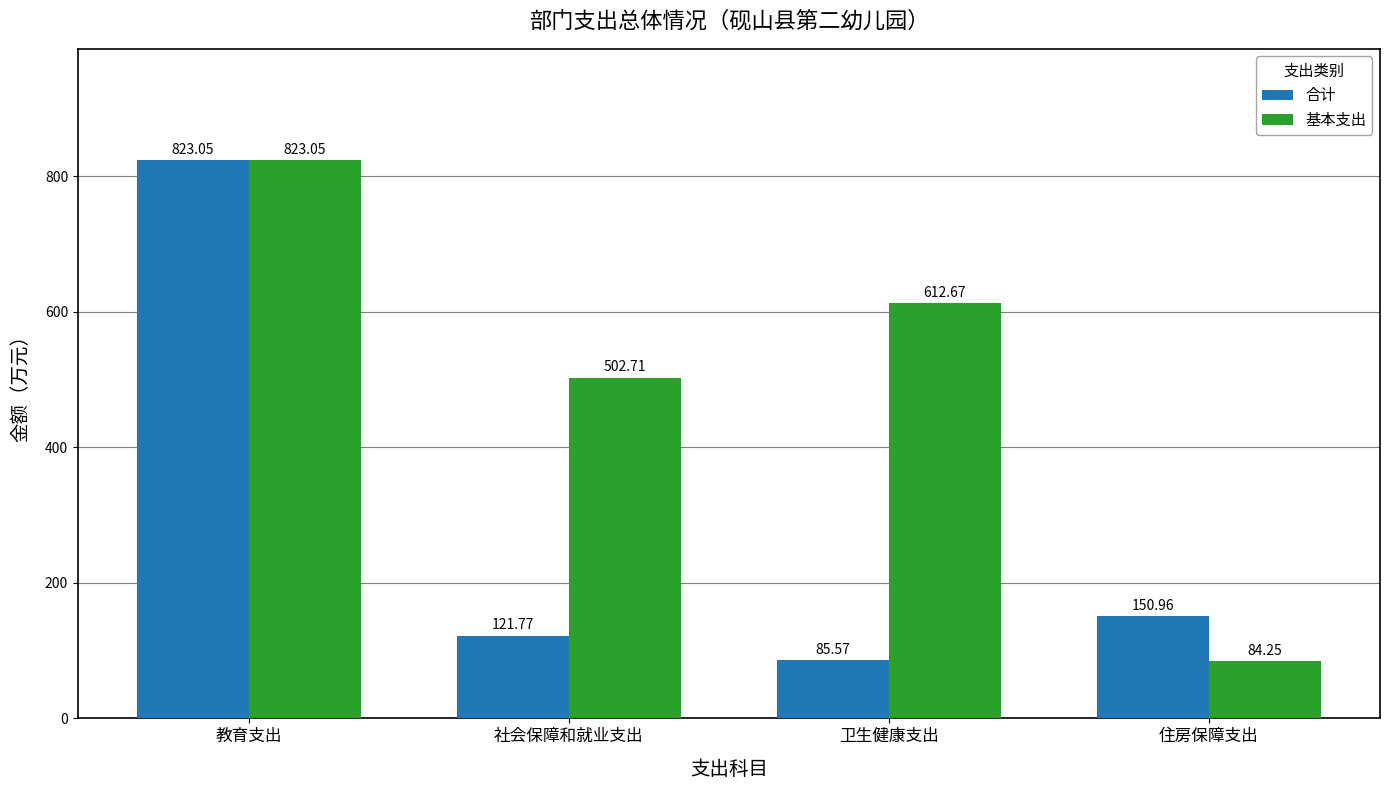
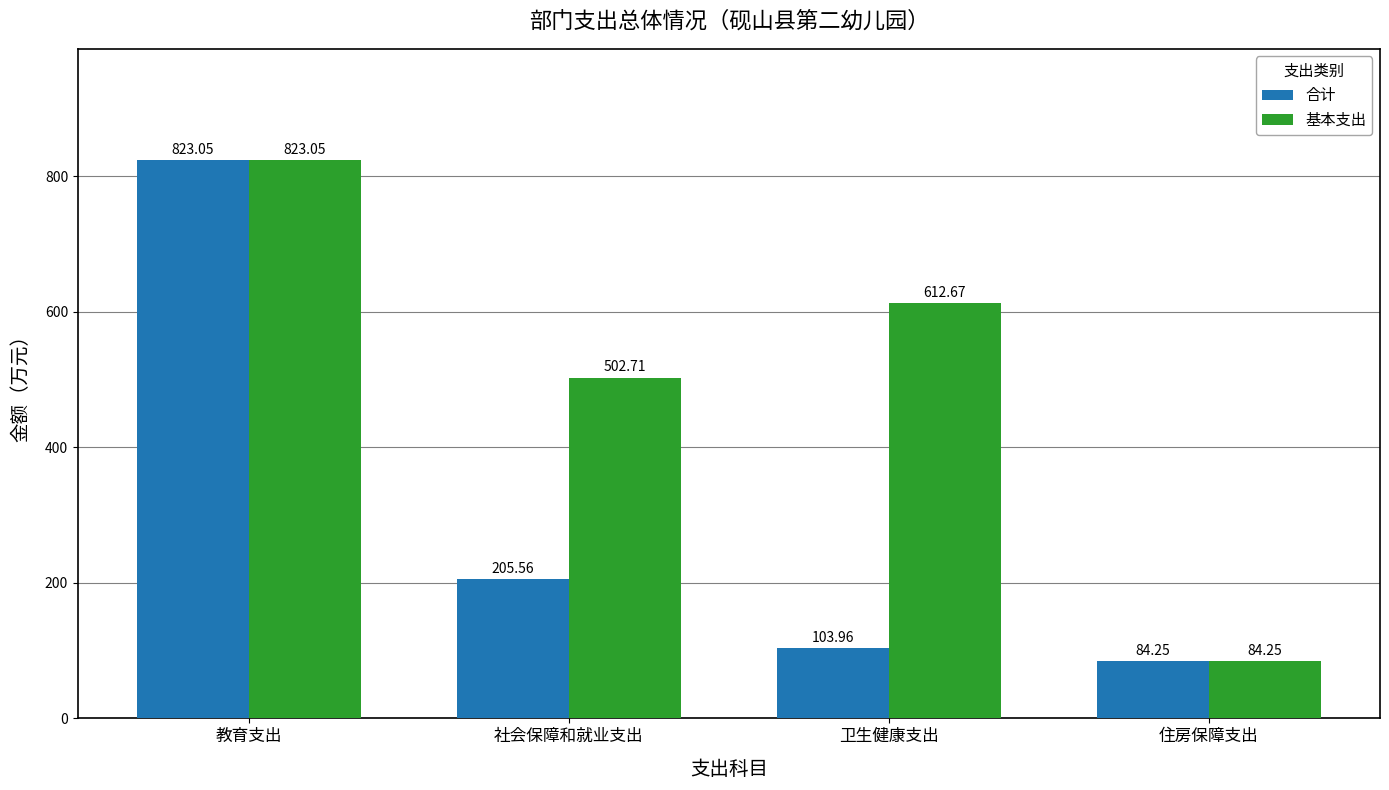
合计, 社会保障和就业支出: 121.77 -> 205.56
合计, 卫生健康支出: 85.57 -> 103.96
合计, 住房保障支出: 150.96 -> 84.25
